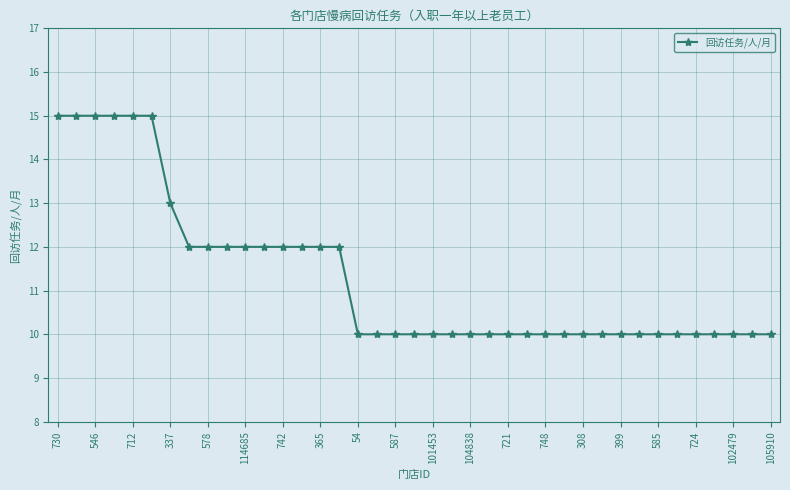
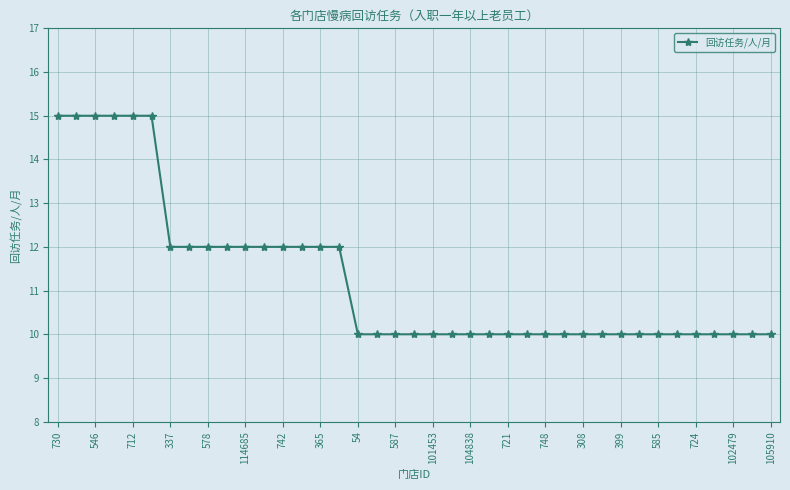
337: 13 -> 12
